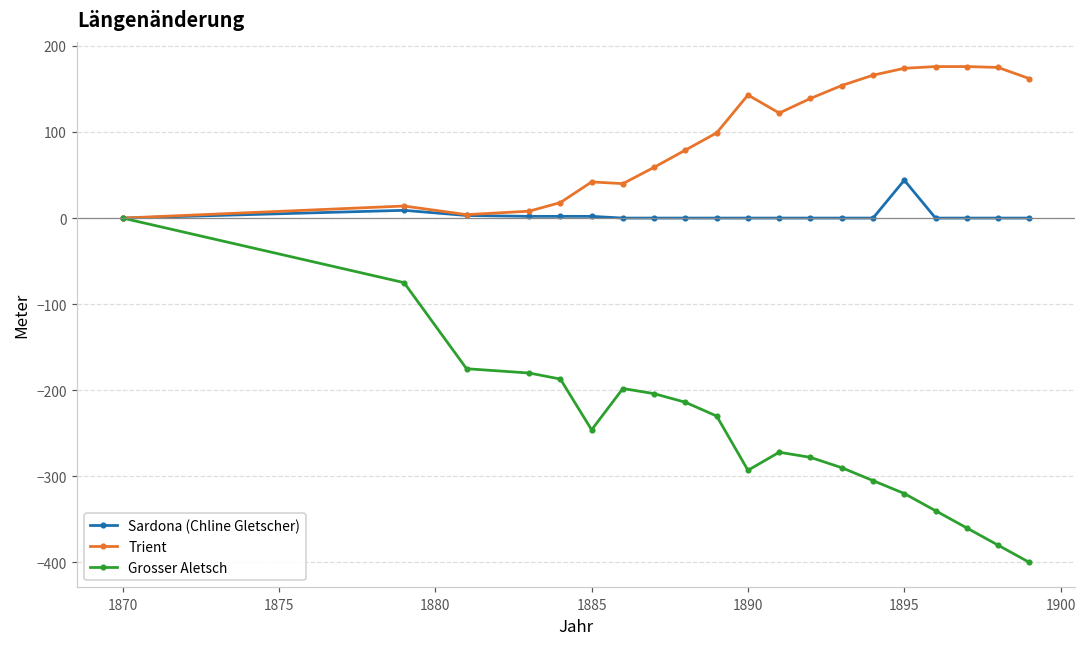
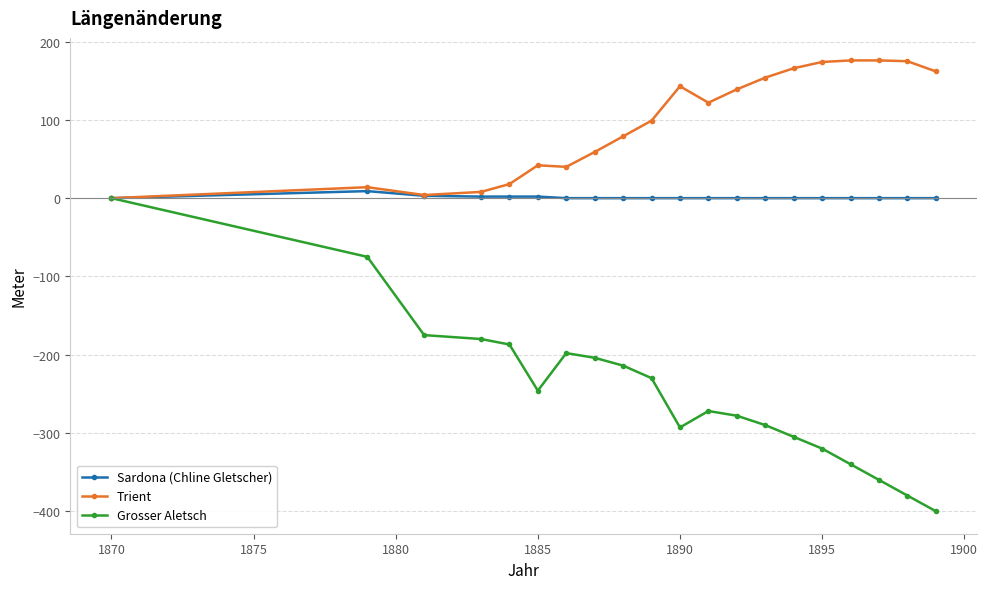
Sardona (Chline Gletscher), 1895: 40 -> 0
